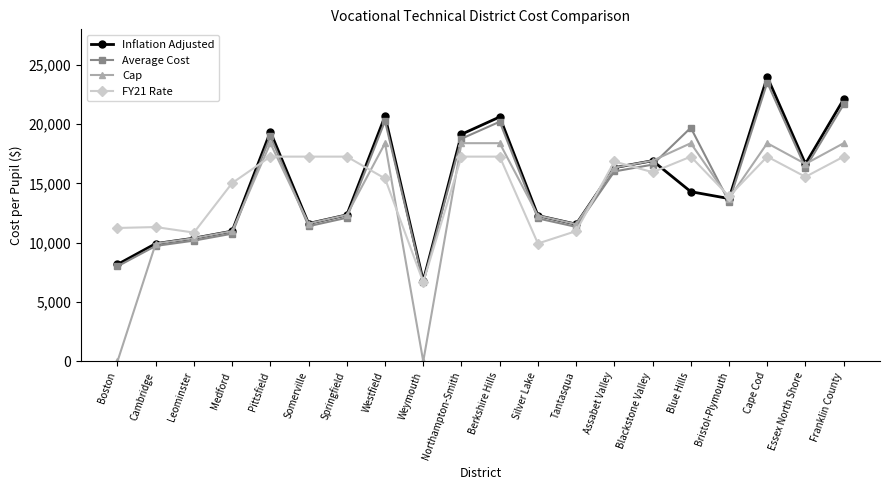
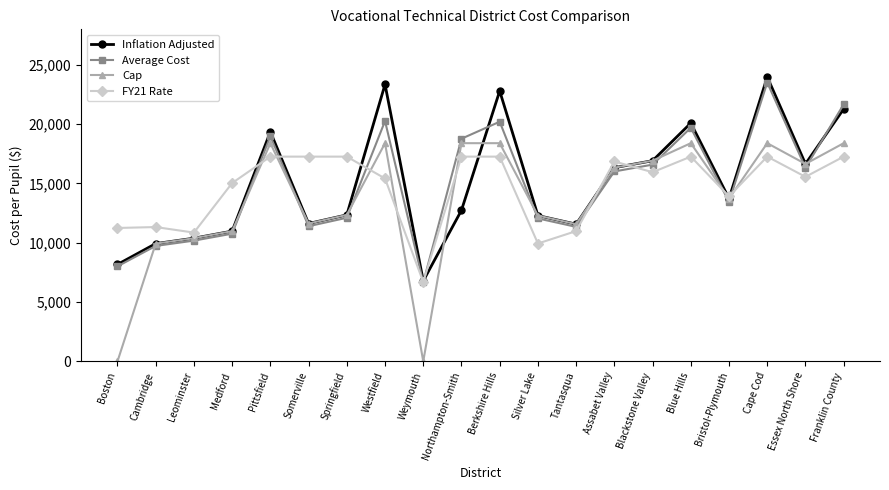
Inflation Adjusted, Westfield: 20,700 -> 23,400
Inflation Adjusted, Northampton-Smith: 19,200 -> 12,700
Inflation Adjusted, Berkshire Hills: 20,600 -> 22,800
Inflation Adjusted, Blue Hills: 14,300 -> 20,100
Inflation Adjusted, Franklin County: 22,100 -> 21,300
